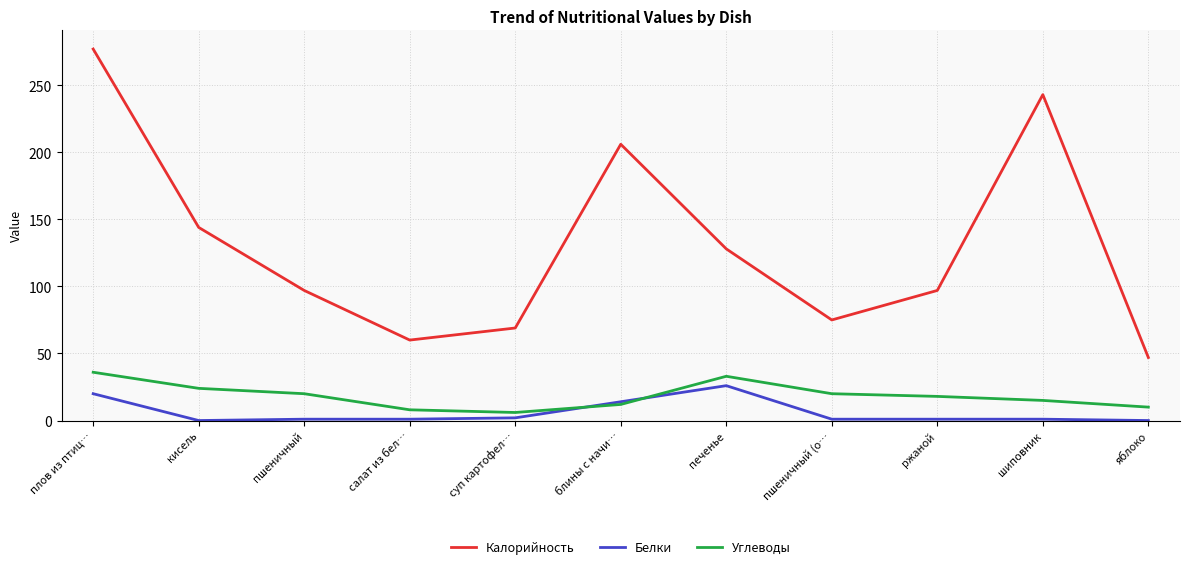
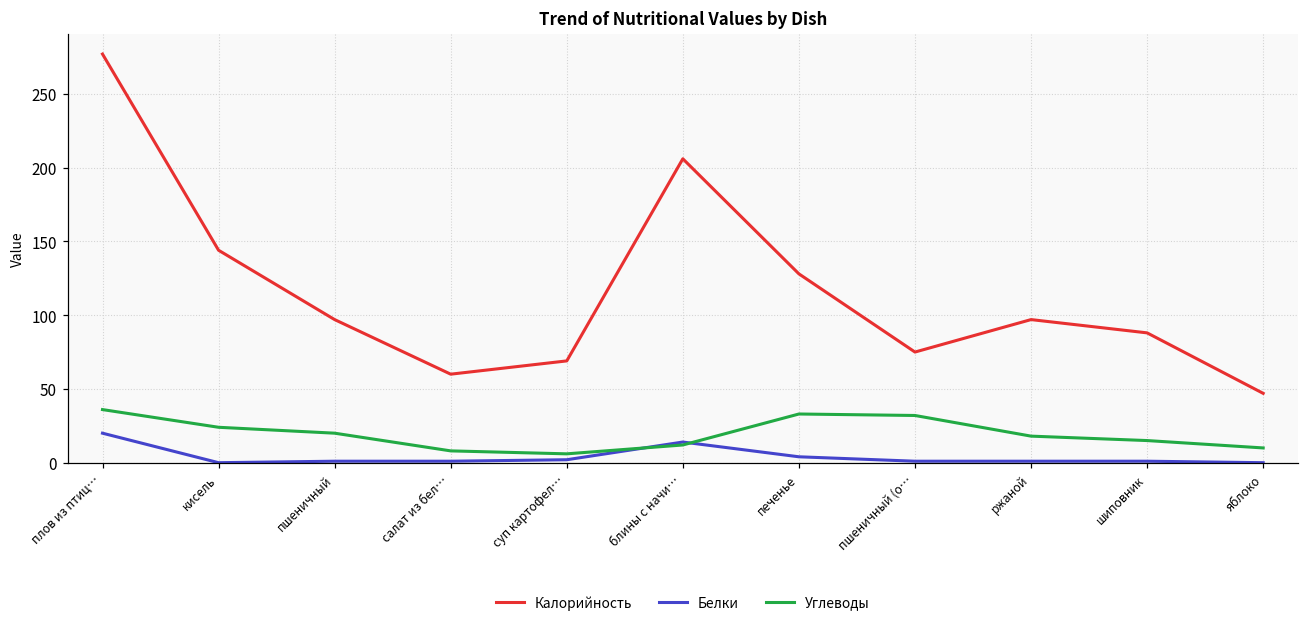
Белки, печенье: 26 -> 4
Углеводы, пшеничный (о…: 20 -> 32
Калорийность, шиповник: 243 -> 88
